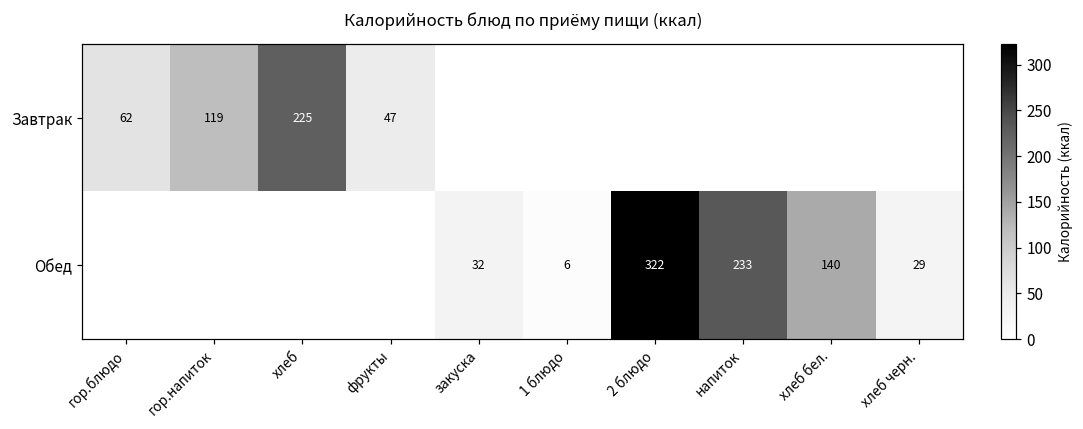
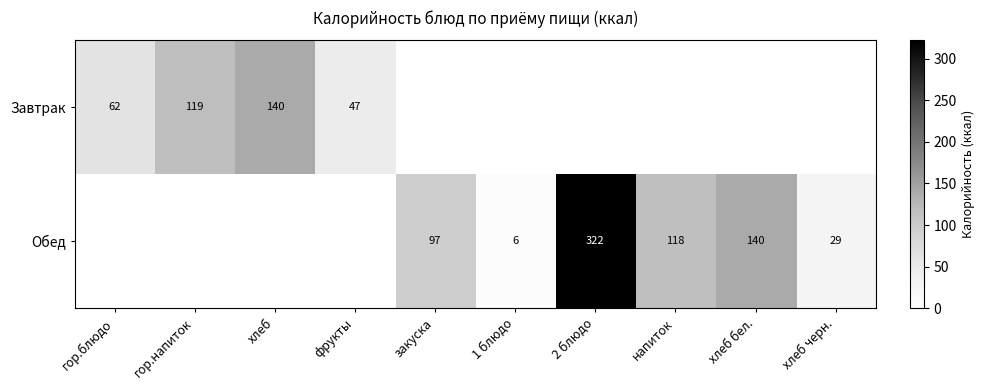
Завтрак, хлеб: 225 -> 140
Обед, закуска: 32 -> 97
Обед, напиток: 233 -> 118
